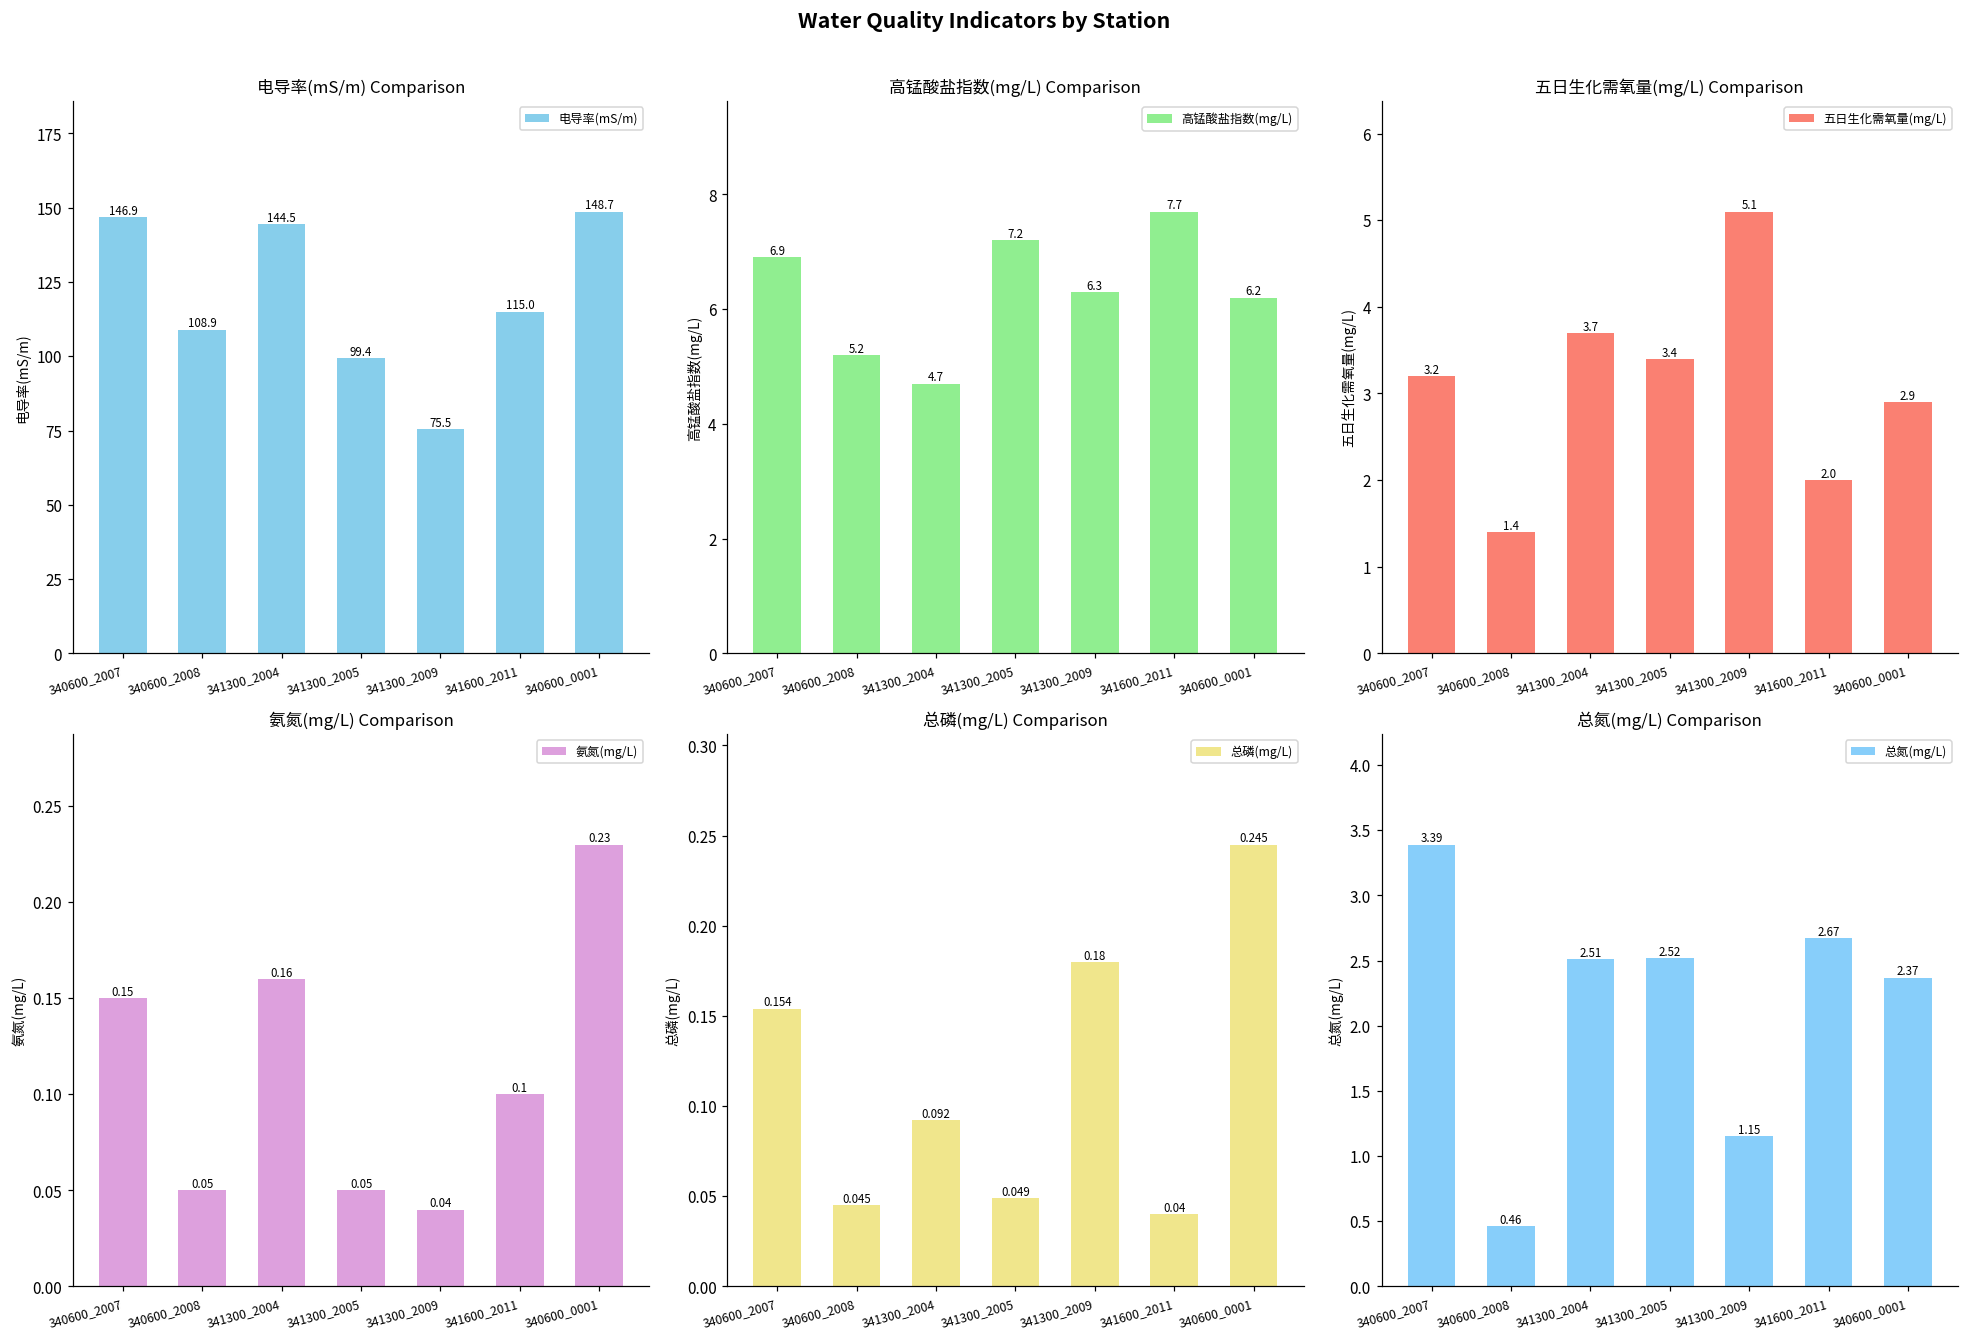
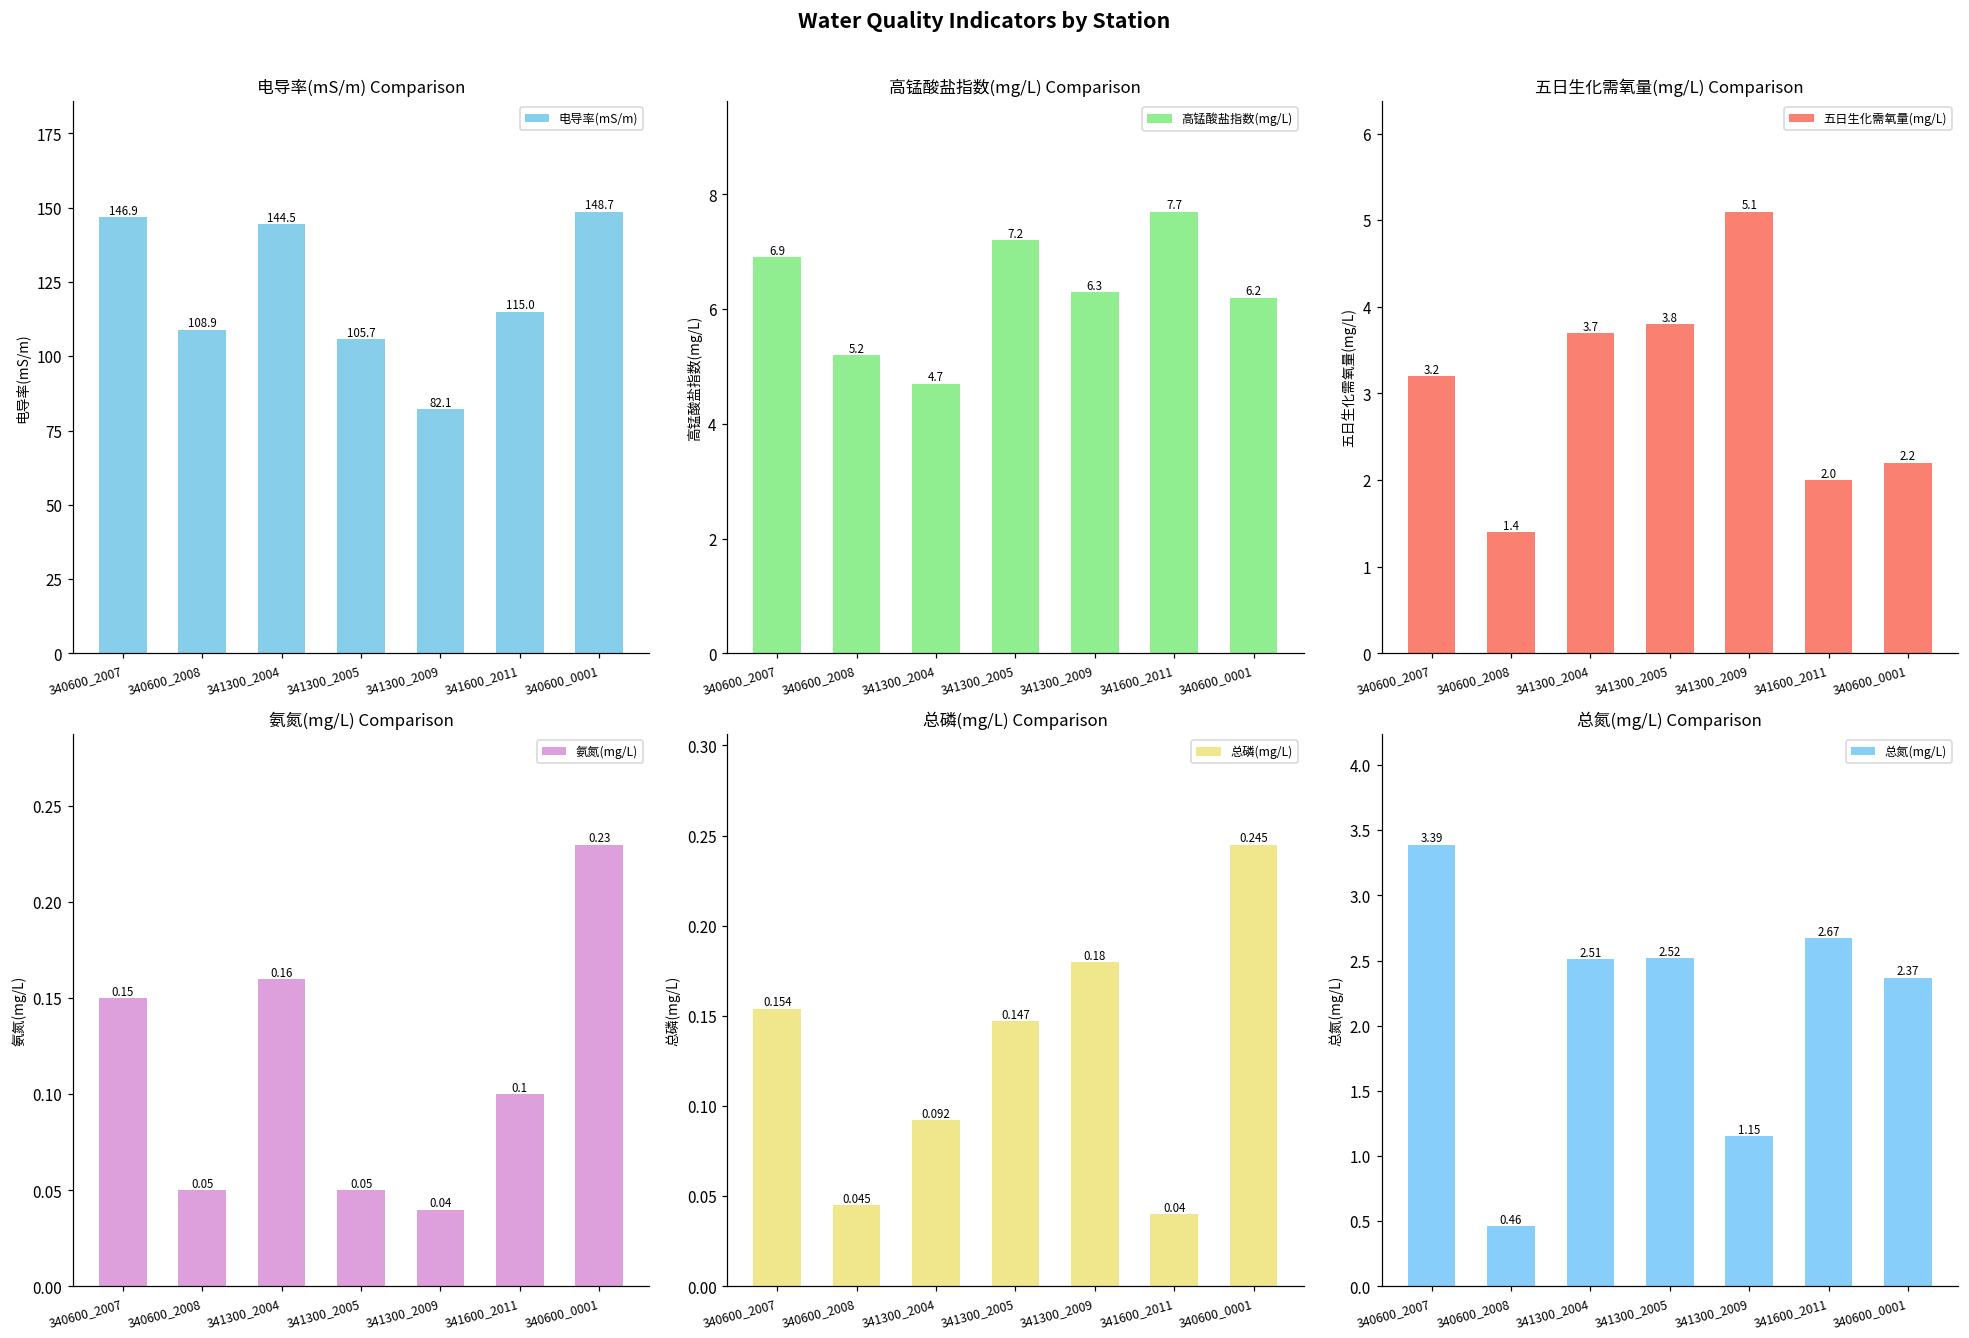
电导率(mS/m) Comparison, 341300_2005: 99.4 -> 105.7
电导率(mS/m) Comparison, 341300_2009: 75.5 -> 82.1
五日生化需氧量(mg/L) Comparison, 341300_2005: 3.4 -> 3.8
五日生化需氧量(mg/L) Comparison, 340600_0001: 2.9 -> 2.2
总磷(mg/L) Comparison, 341300_2005: 0.049 -> 0.147
